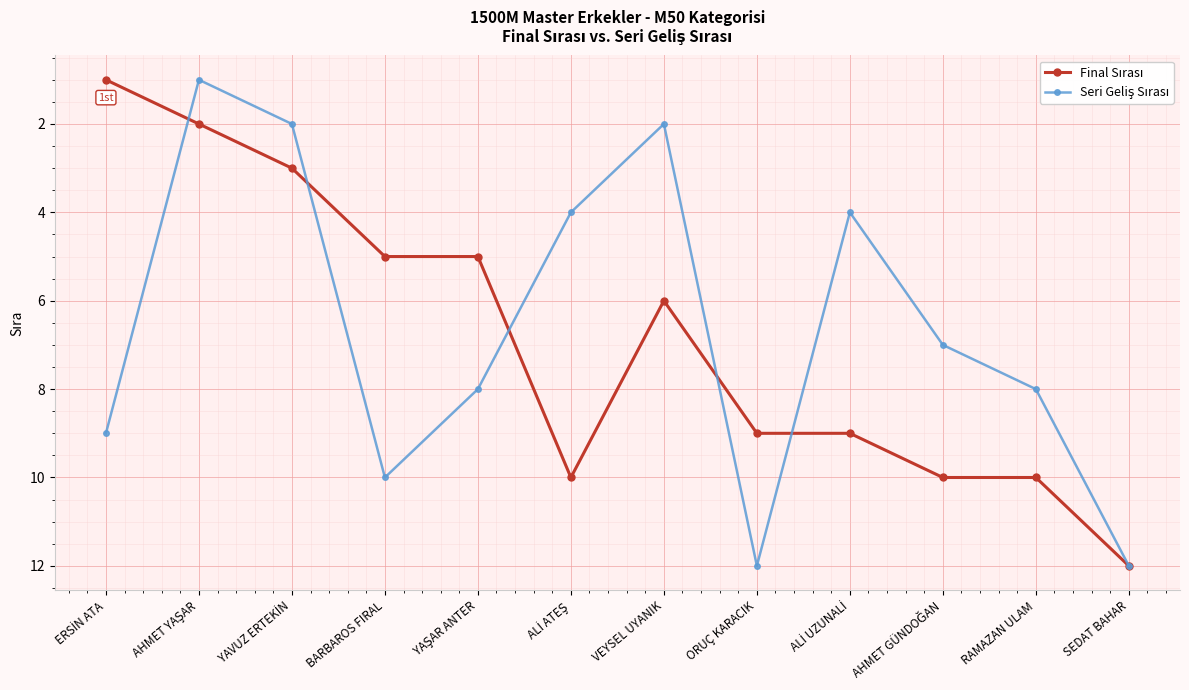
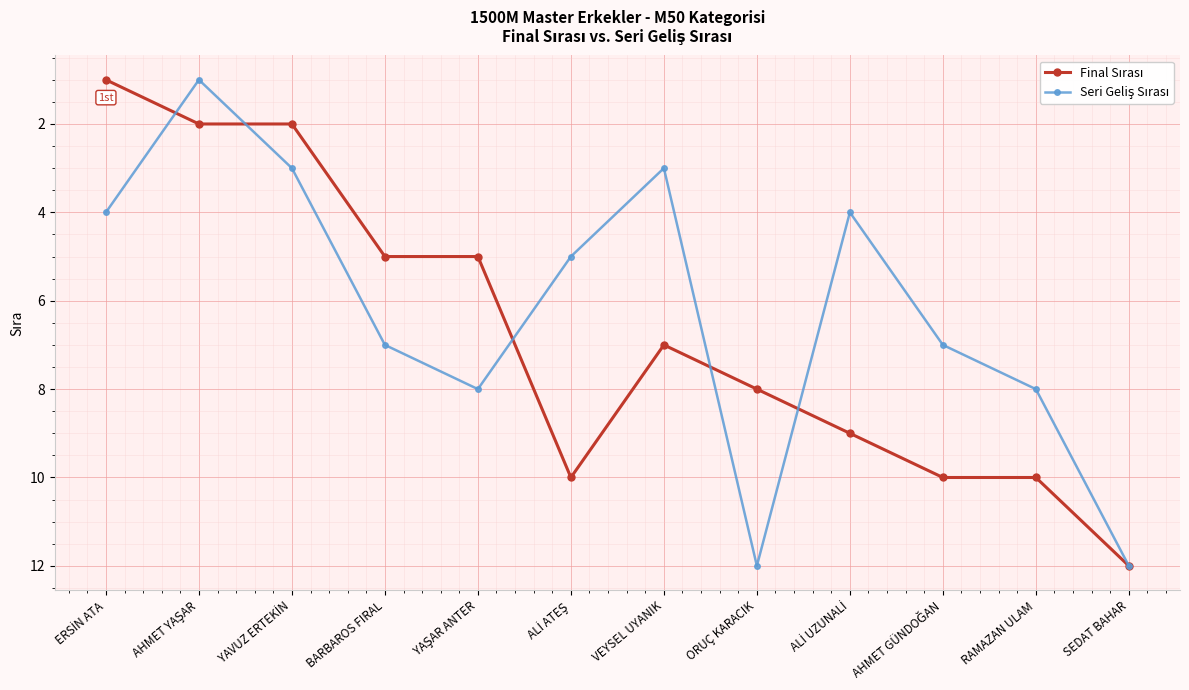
Seri Geliş Sırası, ERSİN ATA: 9 -> 4
Final Sırası, YAVUZ ERTEKİN: 3 -> 2
Seri Geliş Sırası, YAVUZ ERTEKİN: 2 -> 3
Seri Geliş Sırası, BARBAROS FIRAL: 10 -> 7
Seri Geliş Sırası, ALİ ATEŞ: 4 -> 5
Final Sırası, VEYSEL UYANIK: 6 -> 7
Seri Geliş Sırası, VEYSEL UYANIK: 2 -> 3
Final Sırası, ORUÇ KARACIK: 9 -> 8
